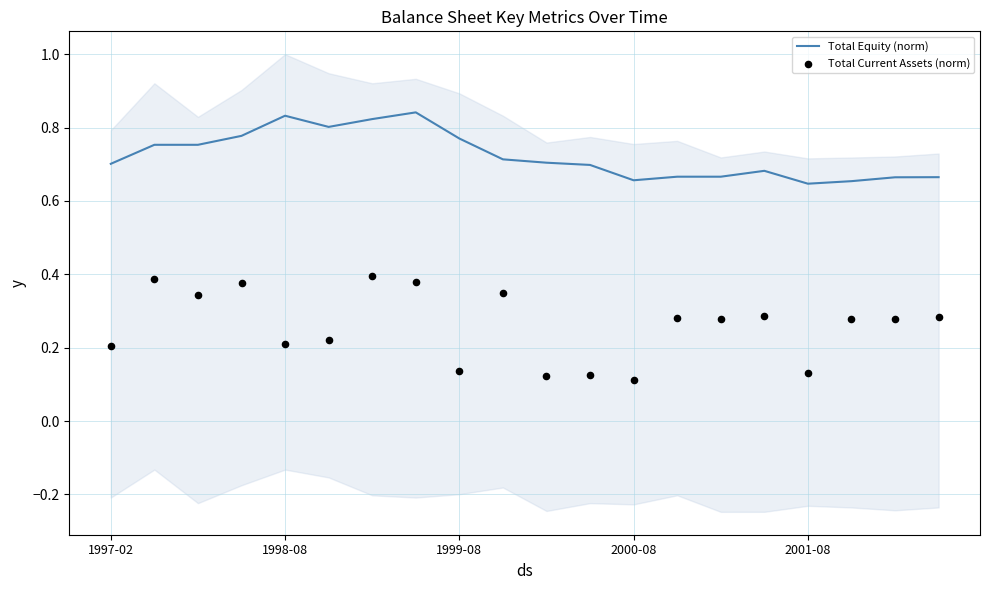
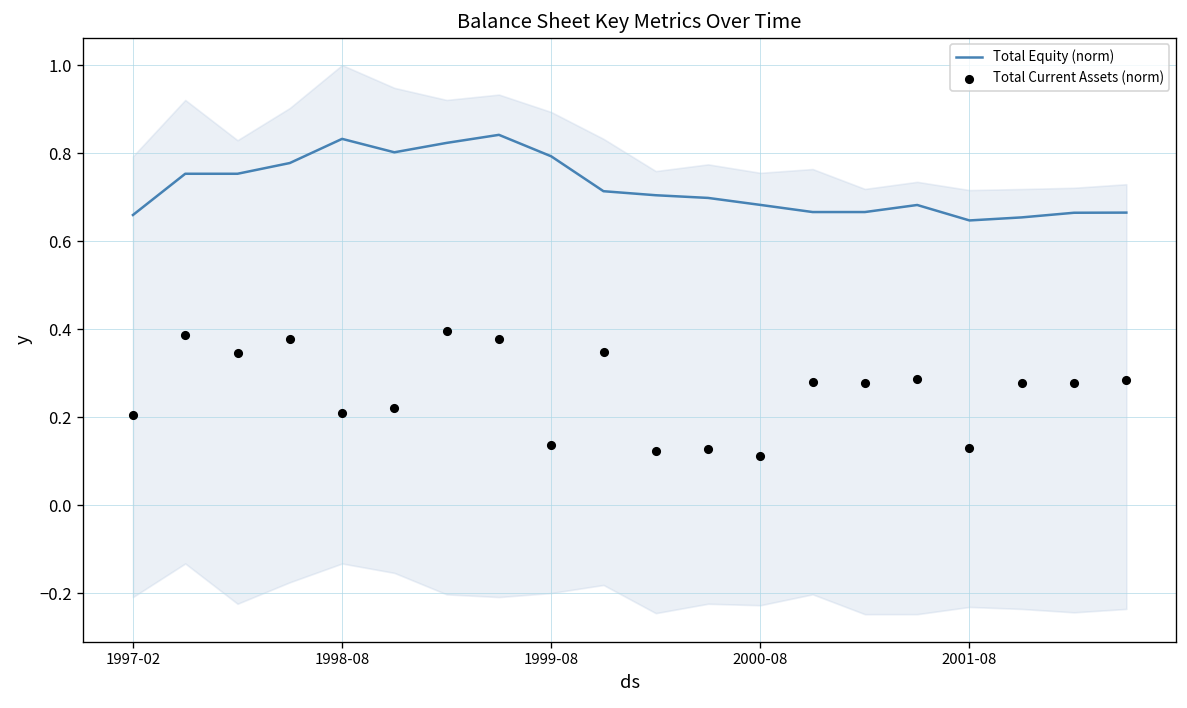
Total Equity (norm), 1997-02: 0.70 -> 0.66
Total Equity (norm), 1999-08: 0.77 -> 0.79
Total Equity (norm), 2000-08: 0.66 -> 0.68
